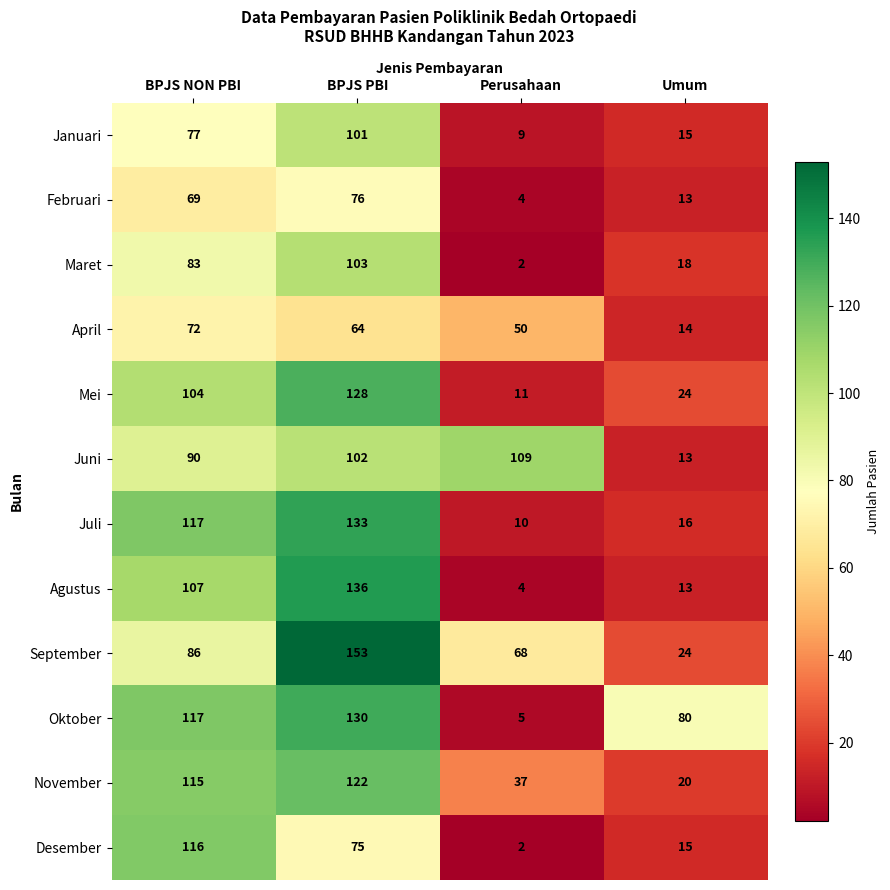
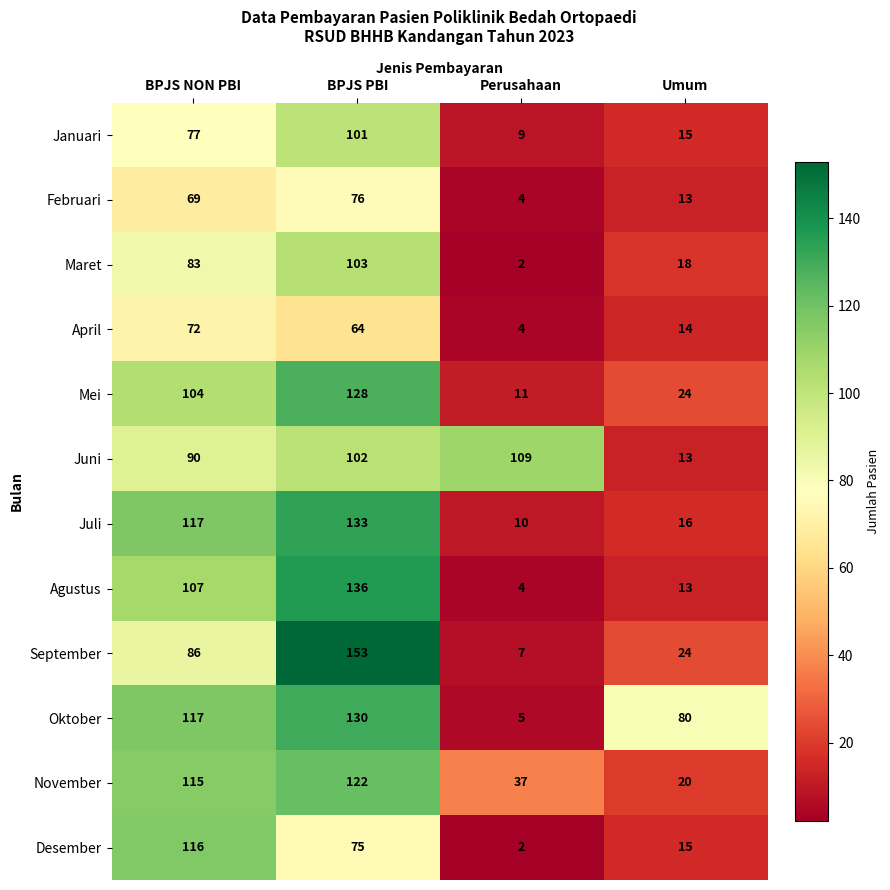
April, Perusahaan: 50 -> 4
September, Perusahaan: 68 -> 7
